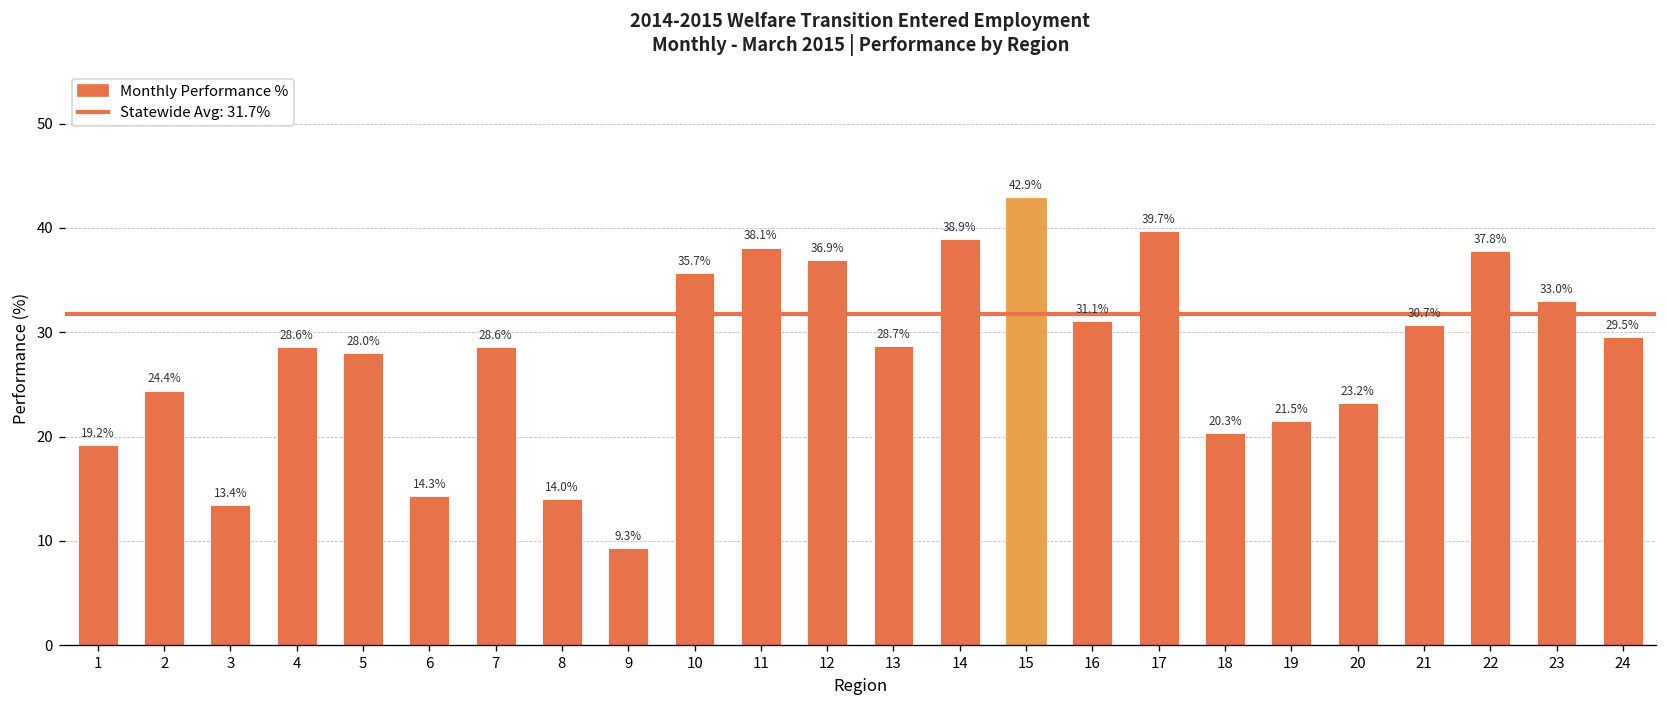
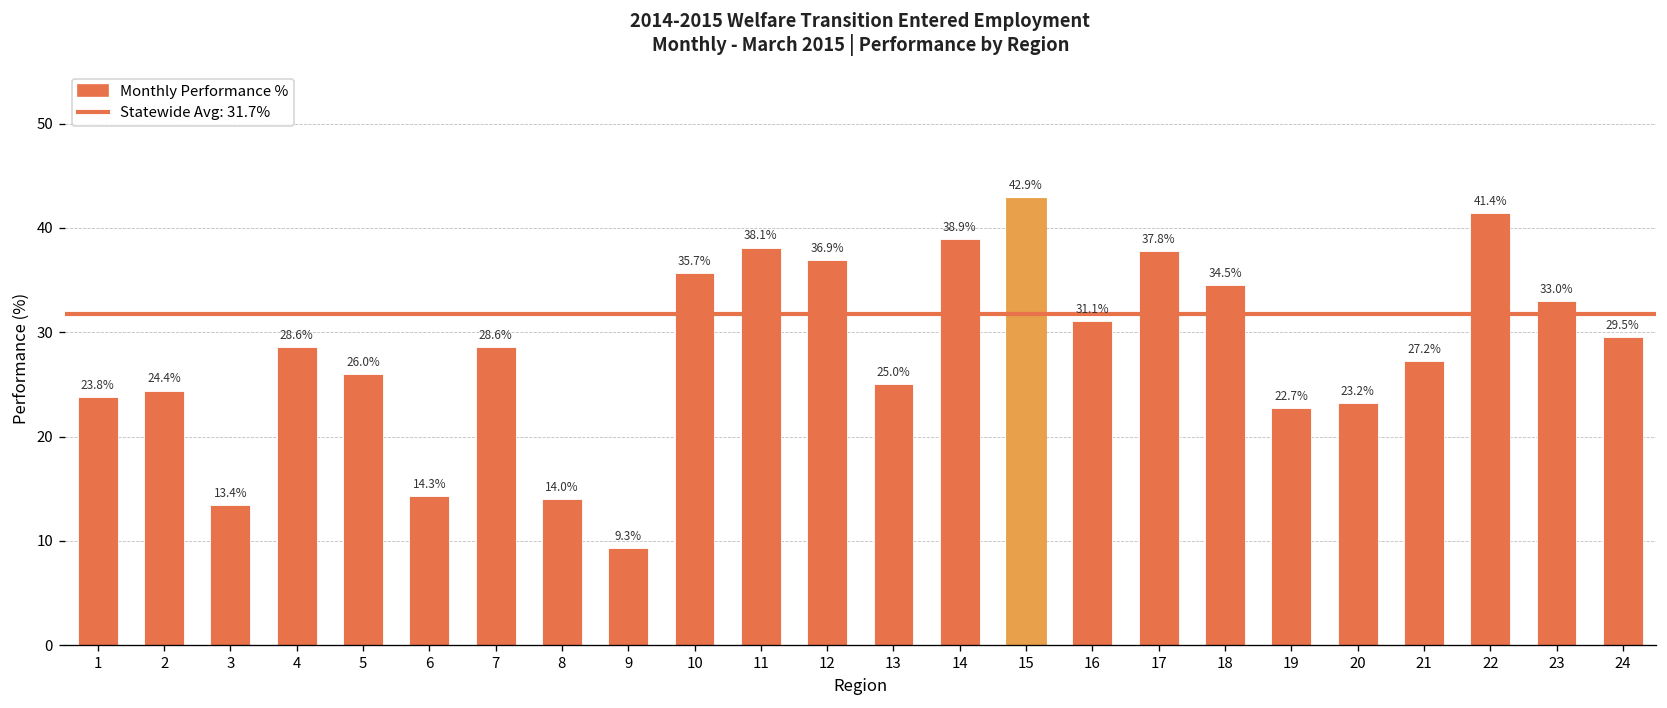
1: 19.2% -> 23.8%
5: 28.0% -> 26.0%
13: 28.7% -> 25.0%
17: 39.7% -> 37.8%
18: 20.3% -> 34.5%
19: 21.5% -> 22.7%
21: 30.7% -> 27.2%
22: 37.8% -> 41.4%
